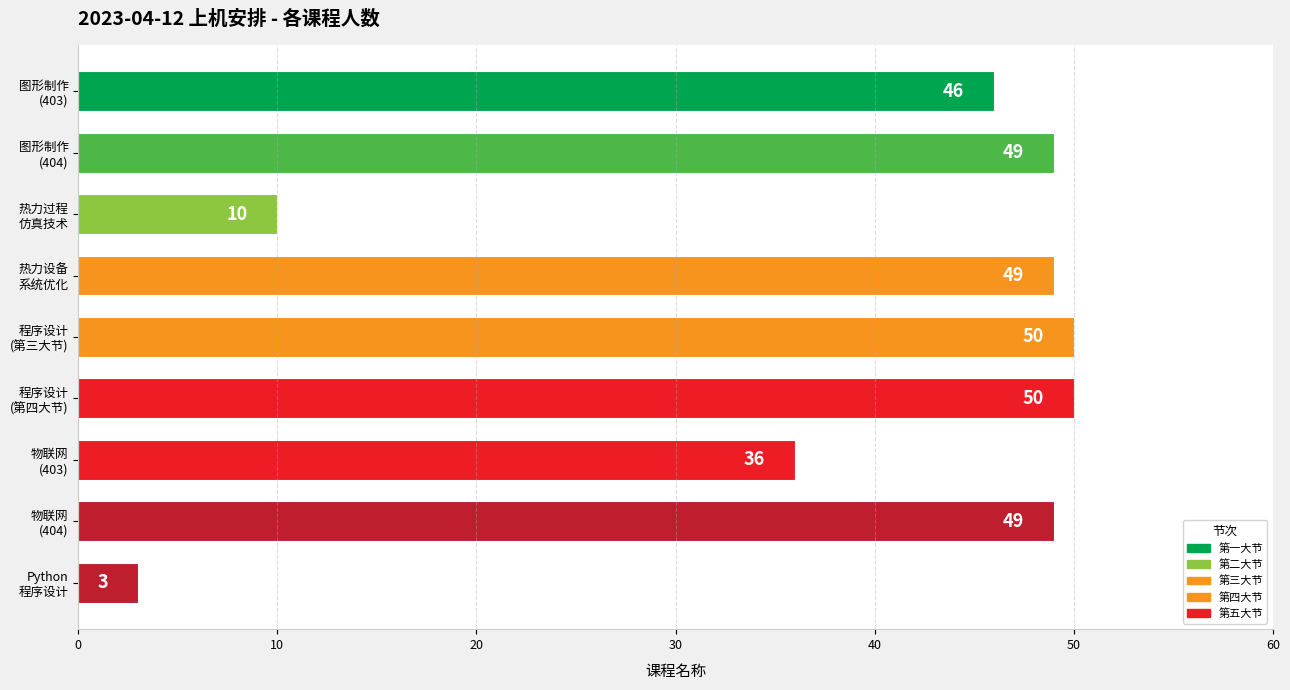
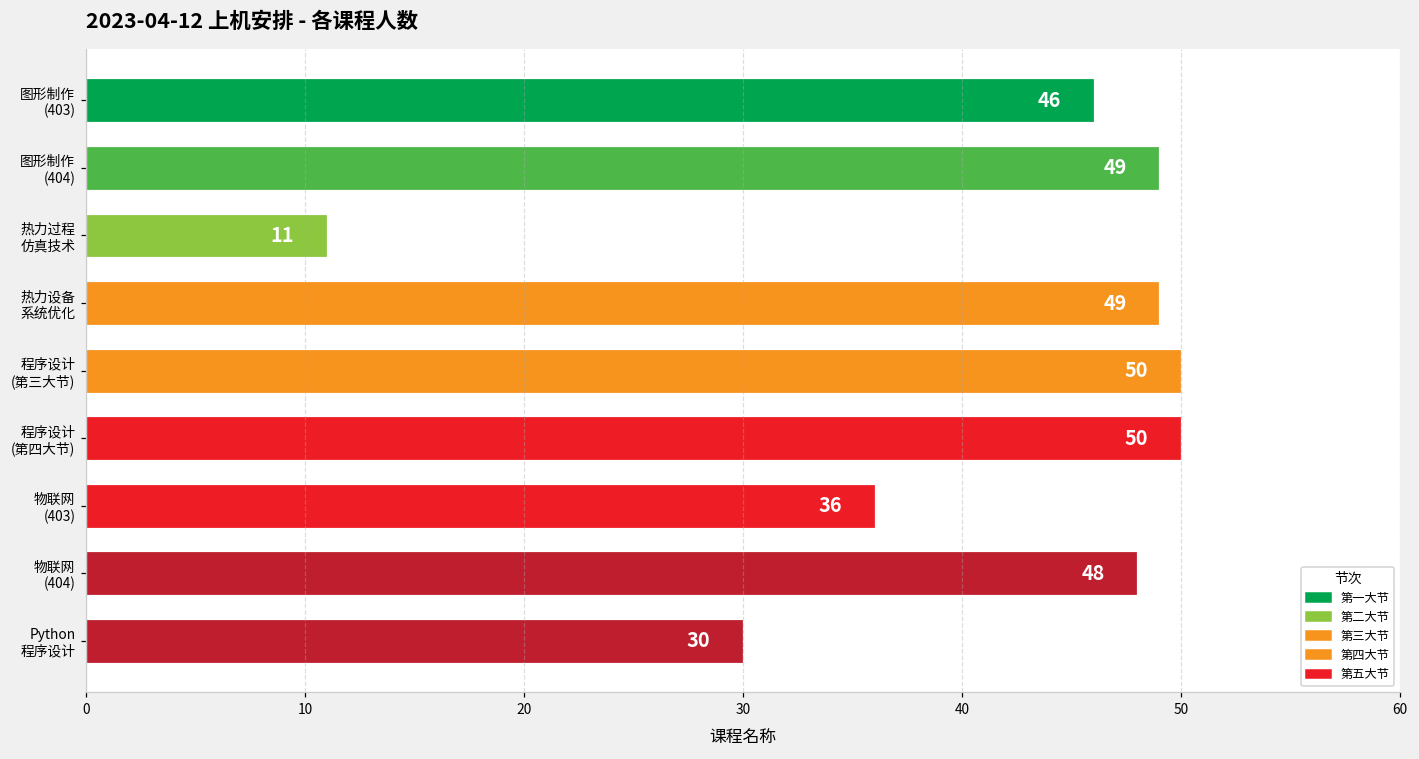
热力过程 仿真技术: 10 -> 11
物联网 (404): 49 -> 48
Python 程序设计: 3 -> 30
